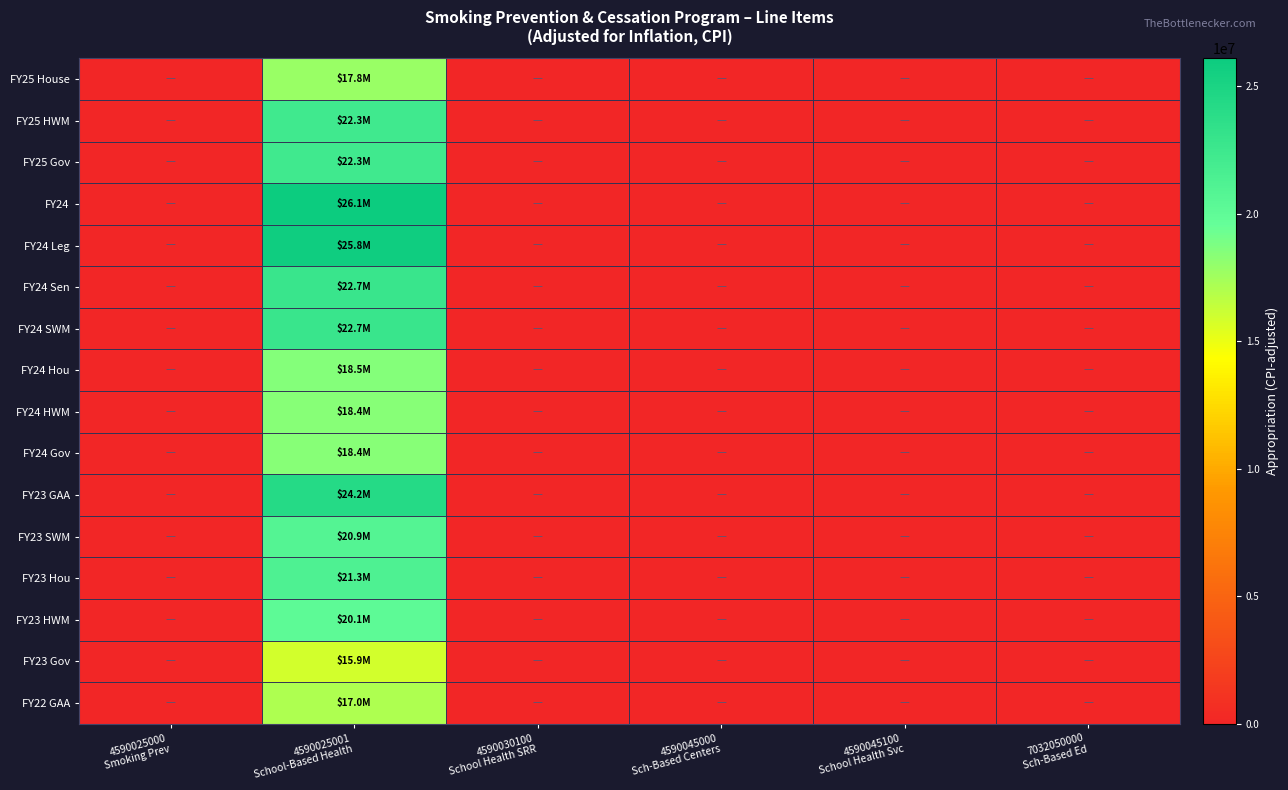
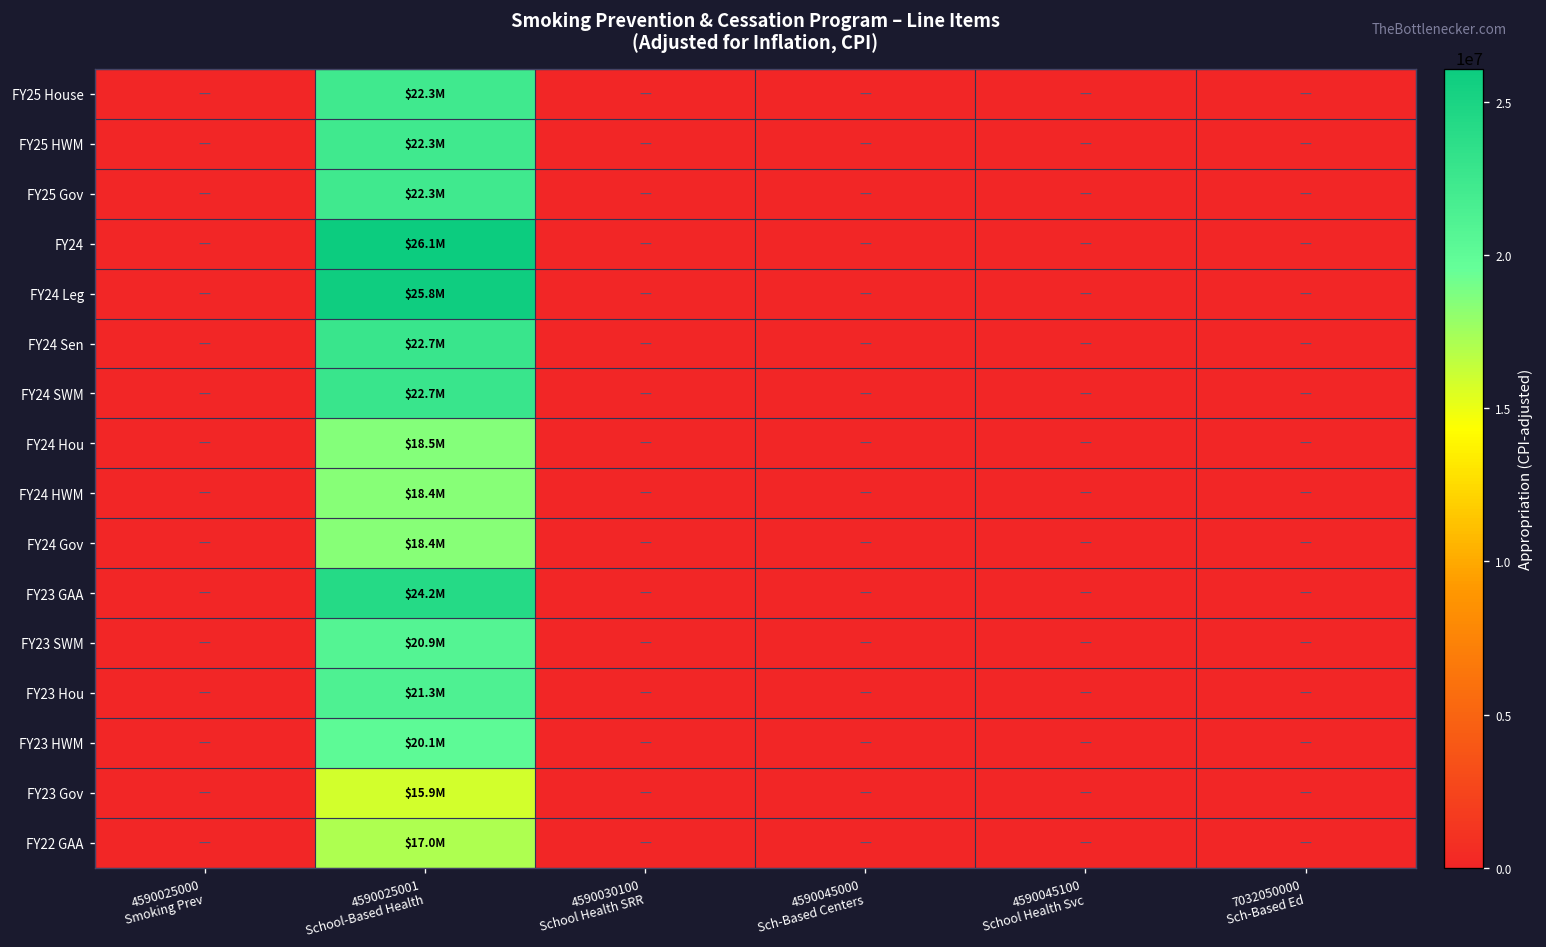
FY25 House, 4590025001 School-Based Health: $17.8M -> $22.3M
